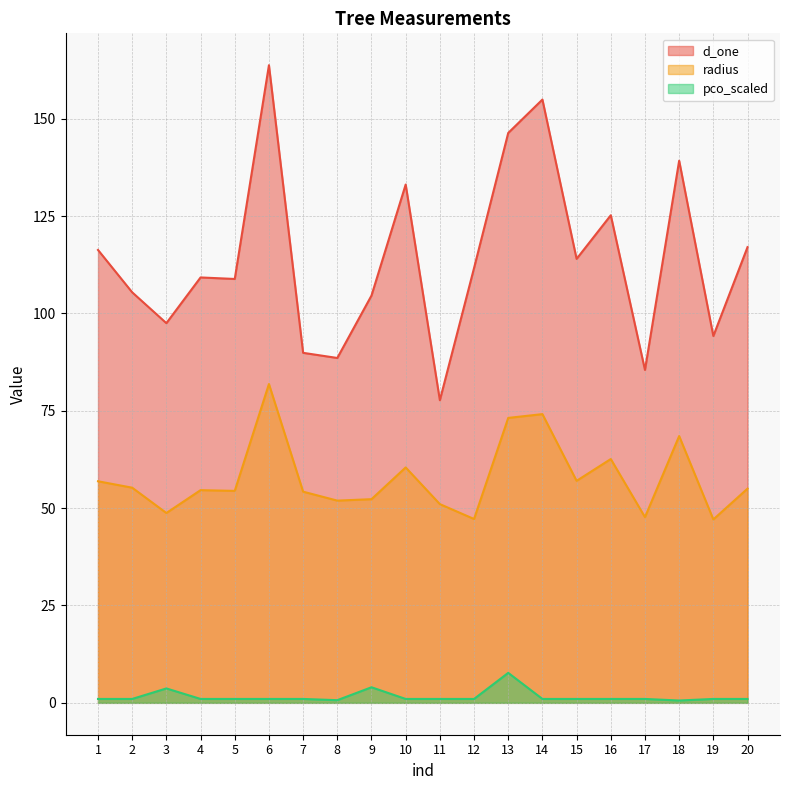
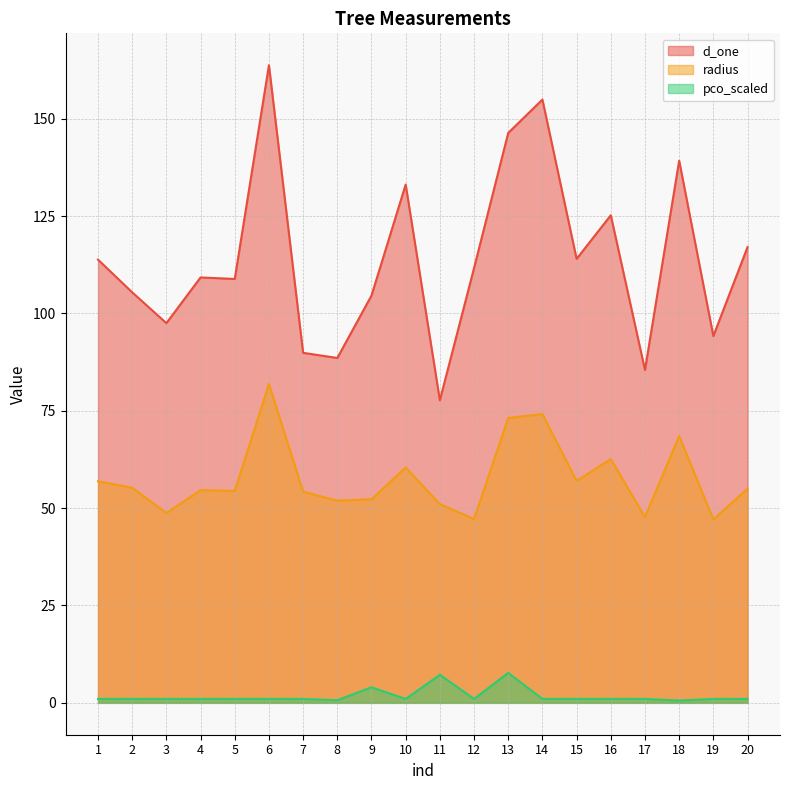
d_one, 1: 116 -> 114
pco_scaled, 3: 4 -> 1
pco_scaled, 11: 1 -> 7
